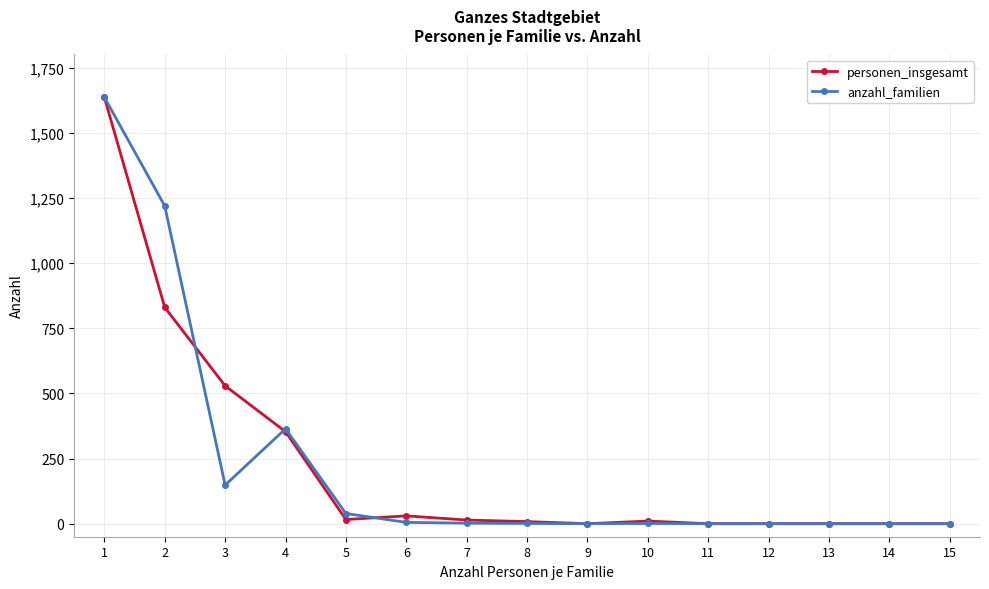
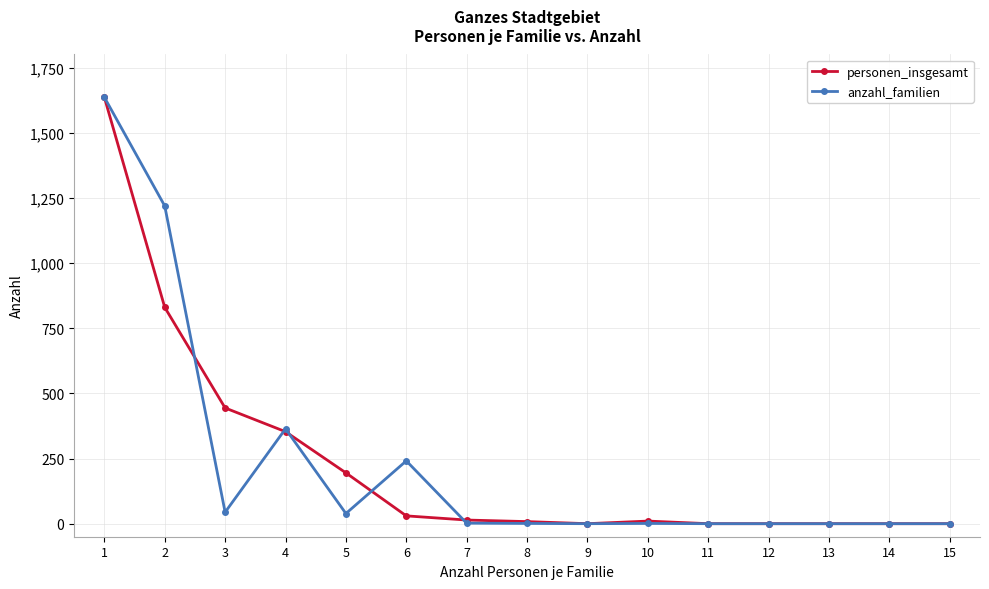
personen_insgesamt, 3: 530 -> 440
anzahl_familien, 3: 150 -> 40
personen_insgesamt, 5: 20 -> 200
anzahl_familien, 6: 10 -> 240
